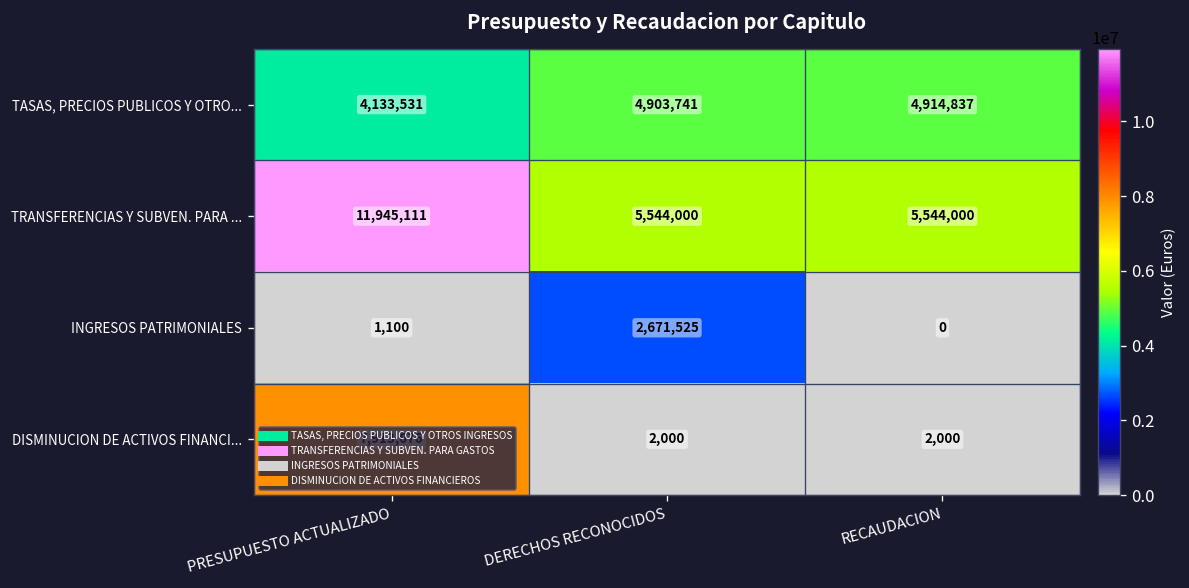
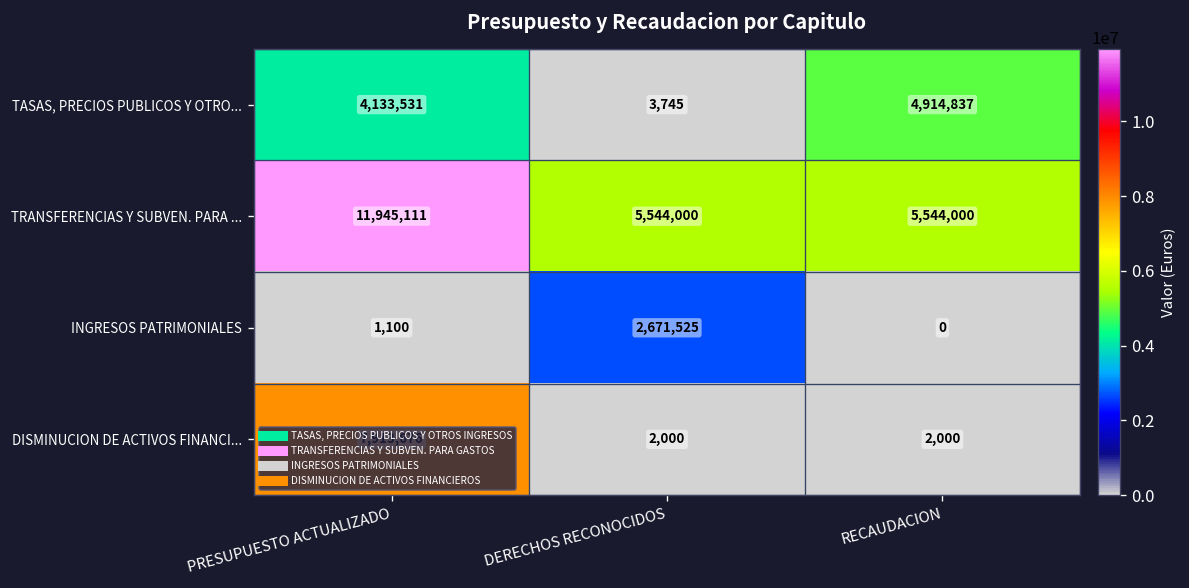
TASAS, PRECIOS PUBLICOS Y OTRO..., DERECHOS RECONOCIDOS: 4,903,741 -> 3,745
